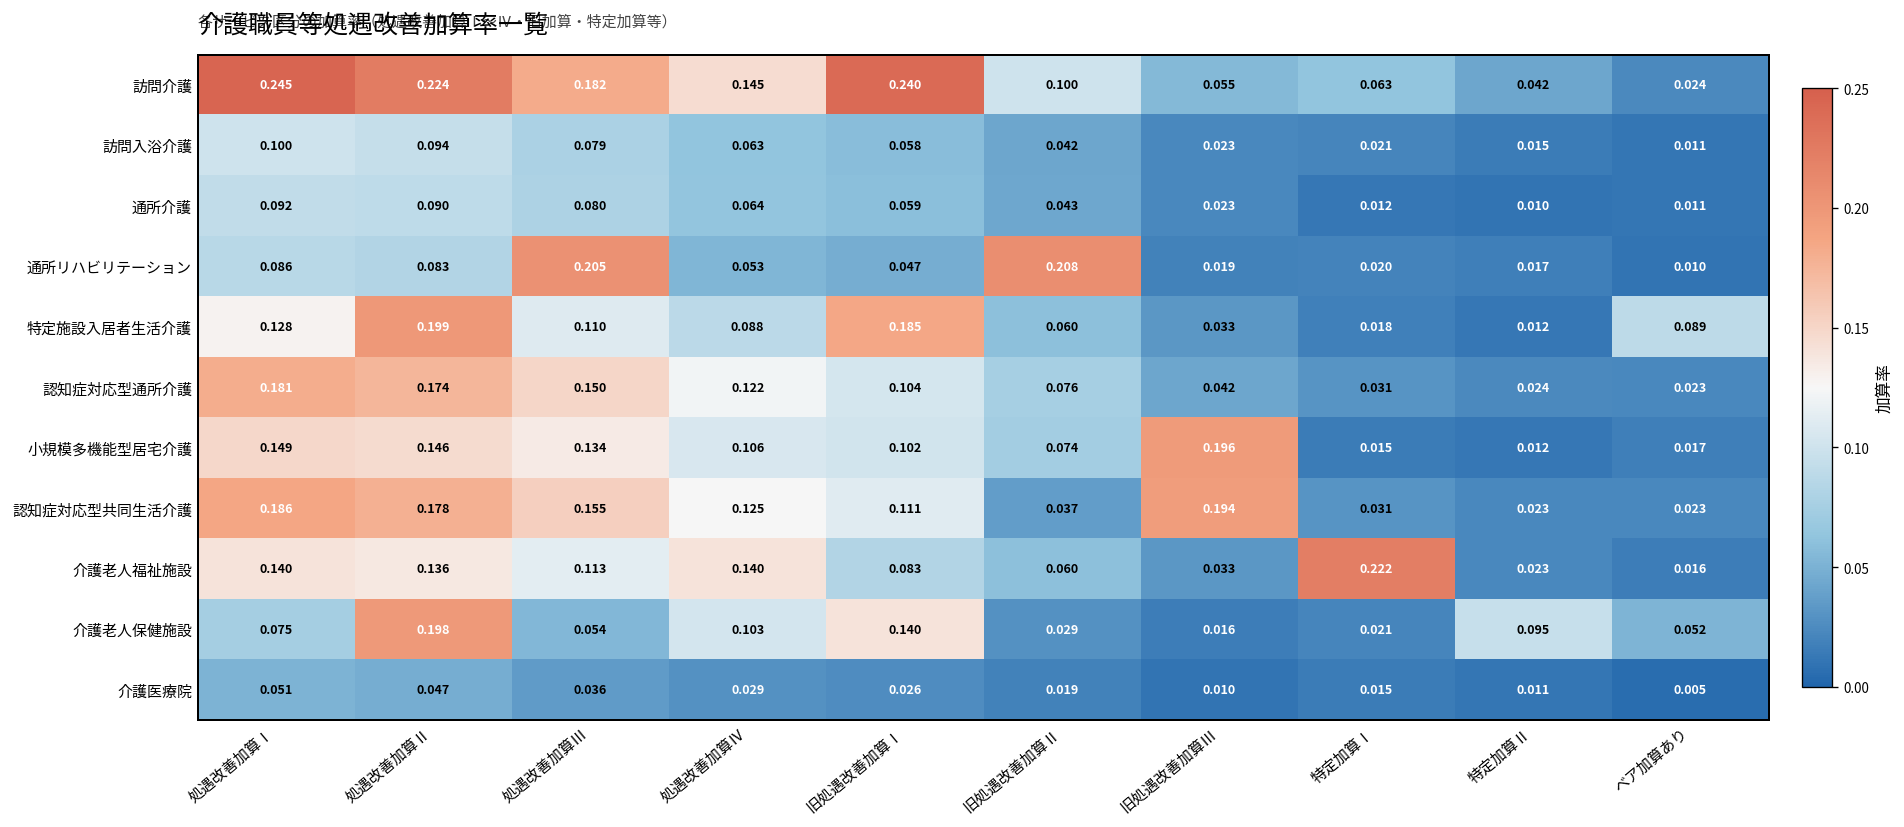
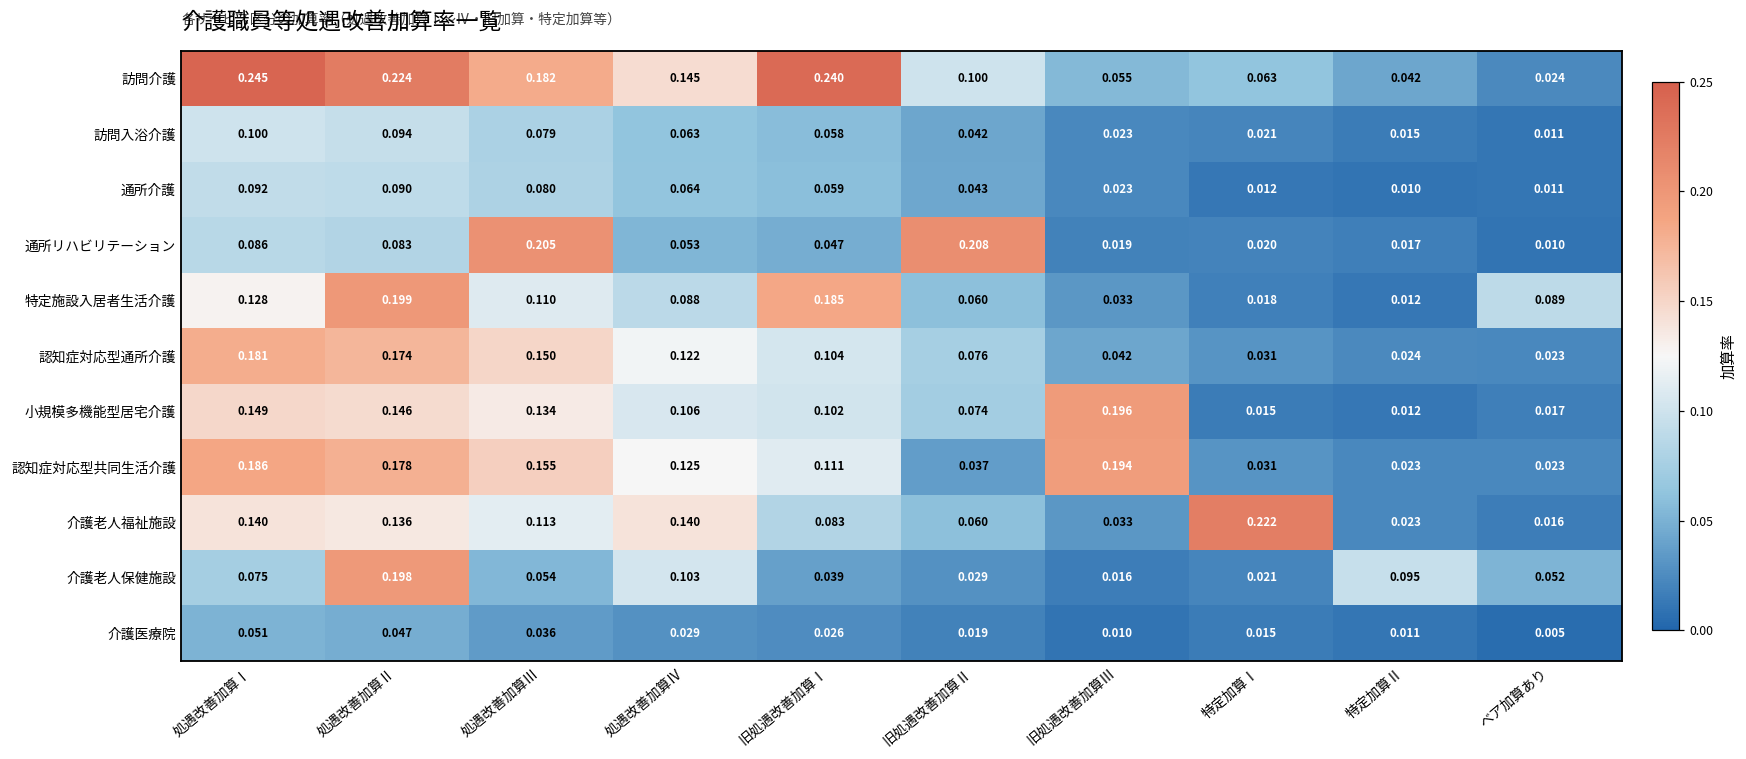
介護老人保健施設, 旧処遇改善加算Ⅰ: 0.140 -> 0.039
